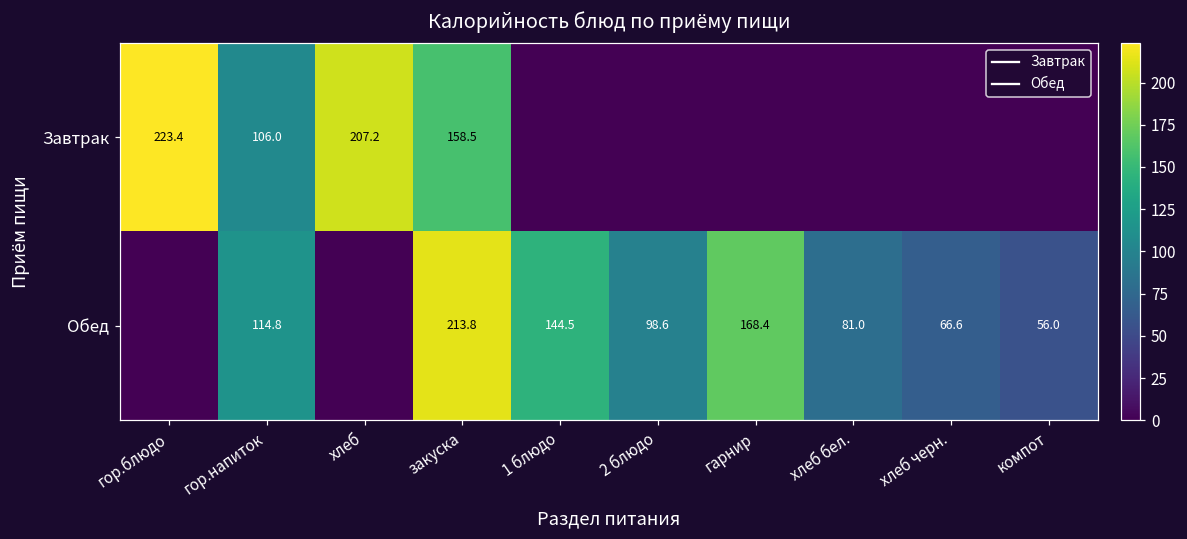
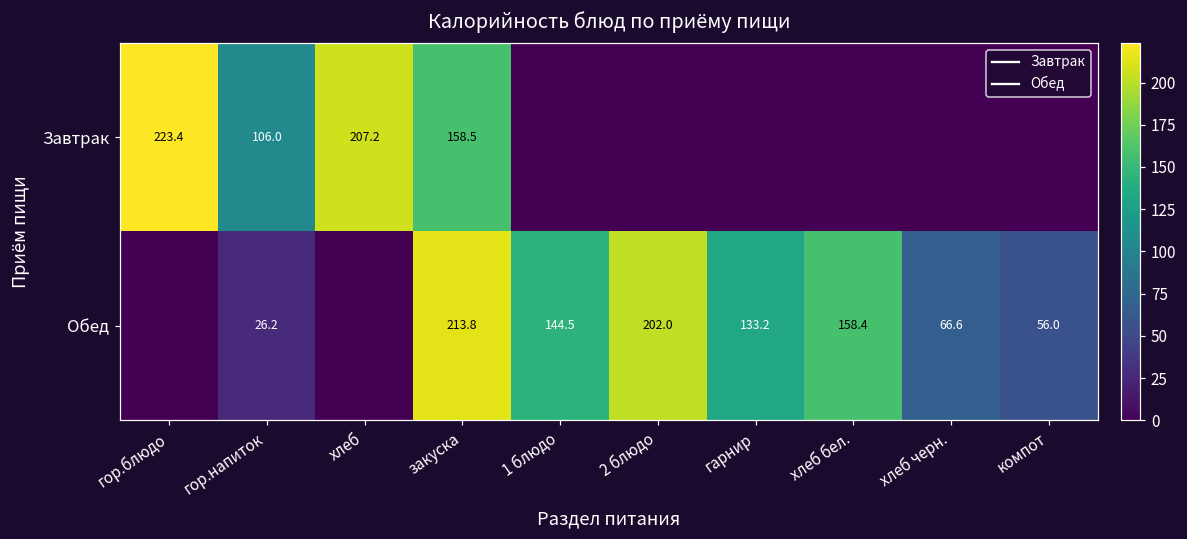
Обед, гор.напиток: 114.8 -> 26.2
Обед, 2 блюдо: 98.6 -> 202.0
Обед, гарнир: 168.4 -> 133.2
Обед, хлеб бел.: 81.0 -> 158.4
